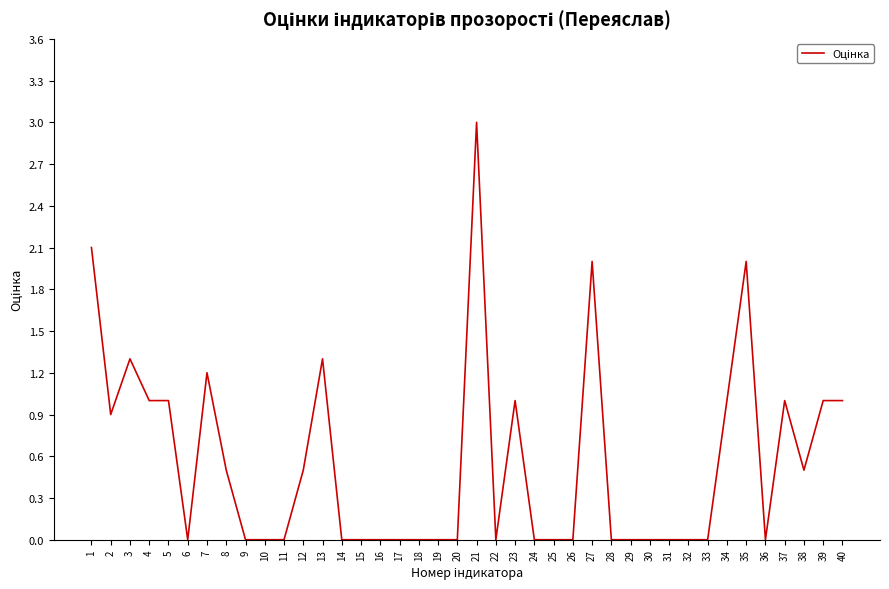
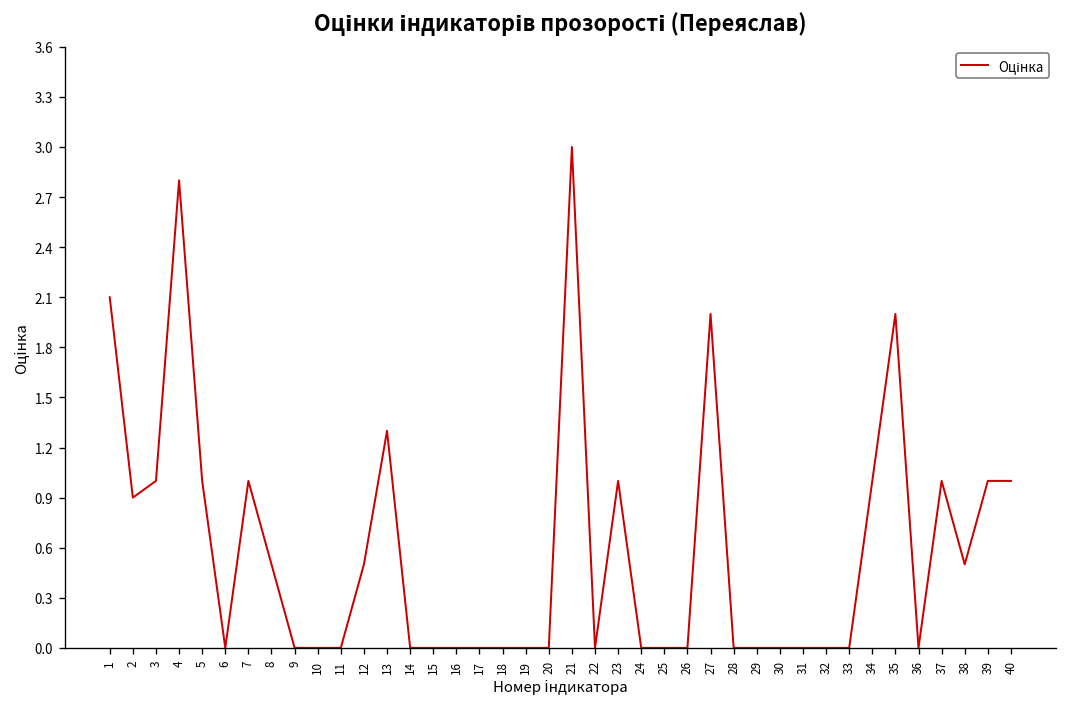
3: 1.3 -> 1.0
4: 1.0 -> 2.8
7: 1.2 -> 1.0
